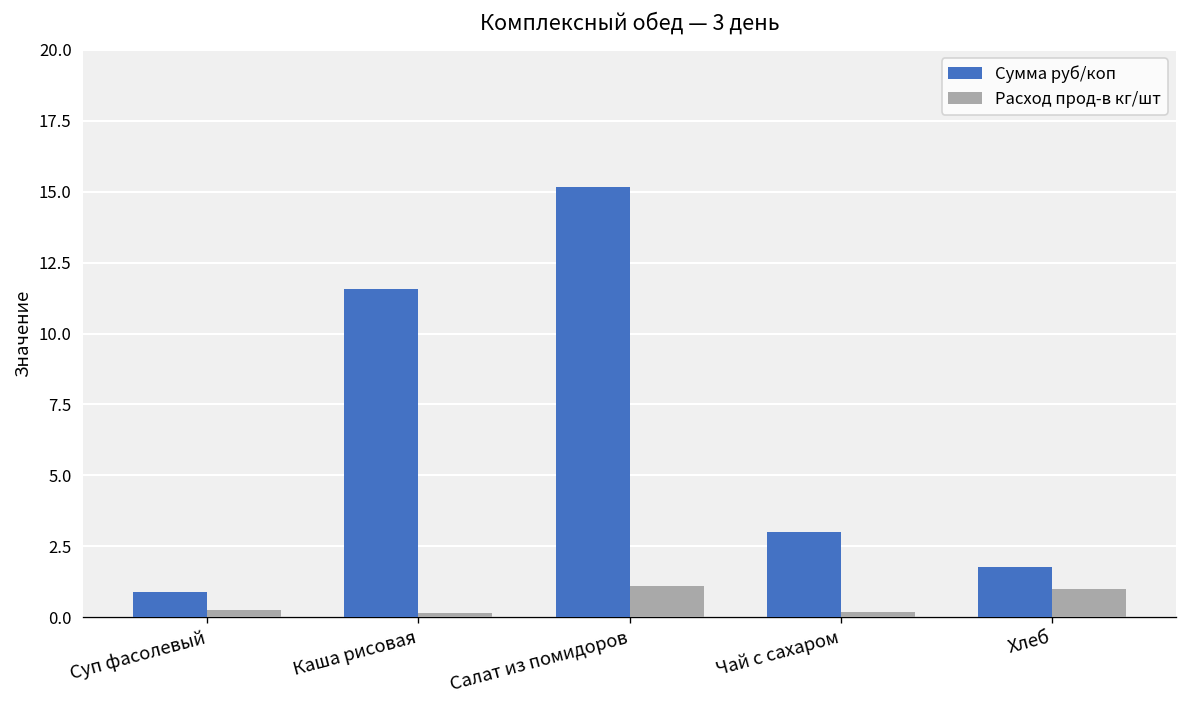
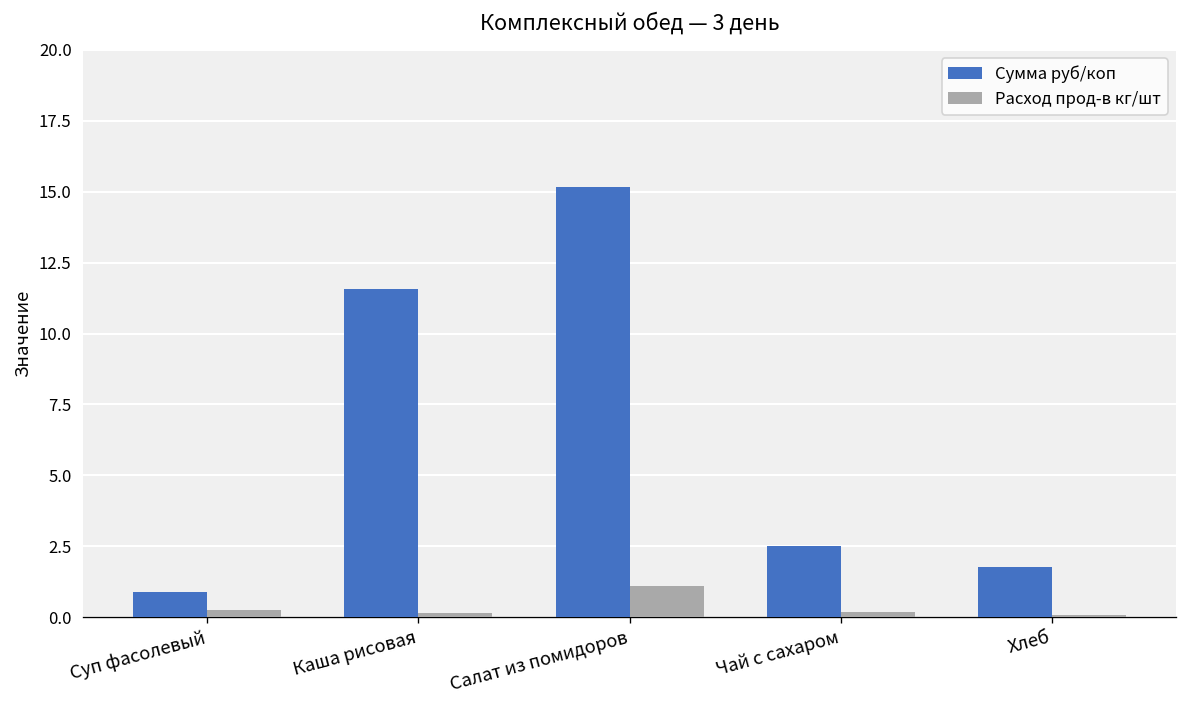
Сумма руб/коп, Чай с сахаром: 3.0 -> 2.5
Расход прод-в кг/шт, Хлеб: 1.0 -> 0.1
